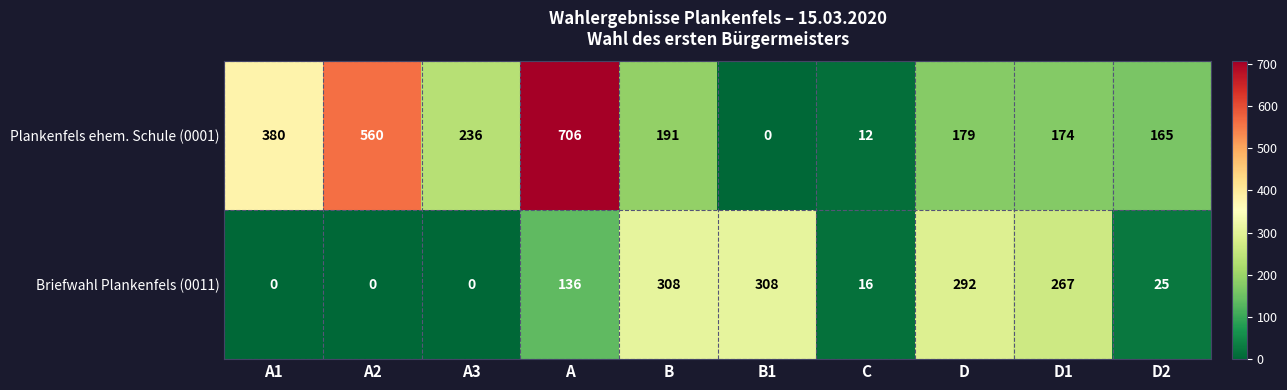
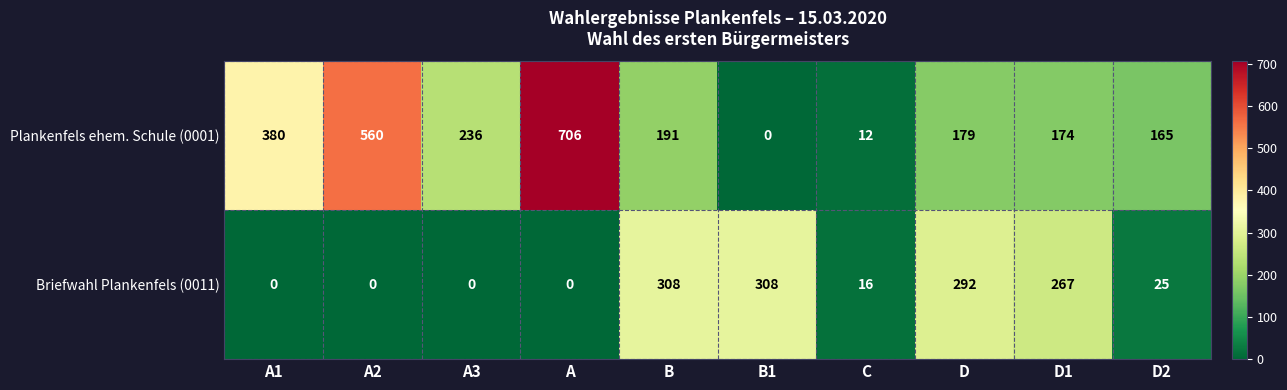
Briefwahl Plankenfels (0011), A: 136 -> 0
